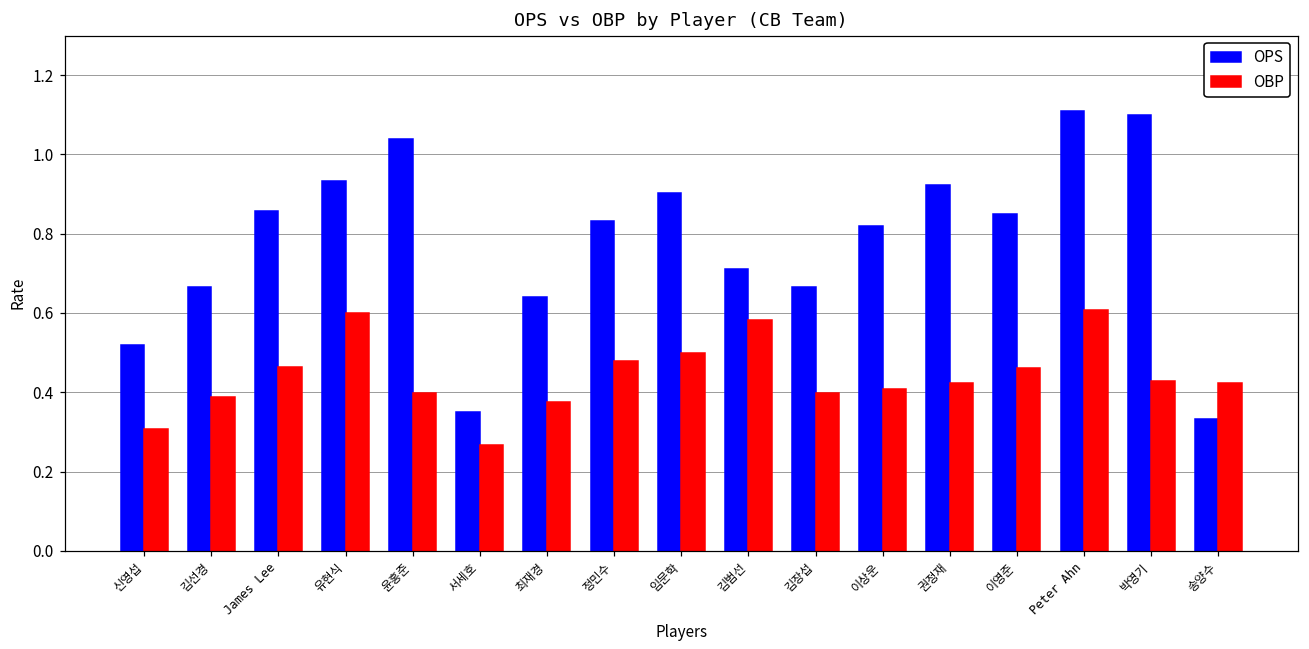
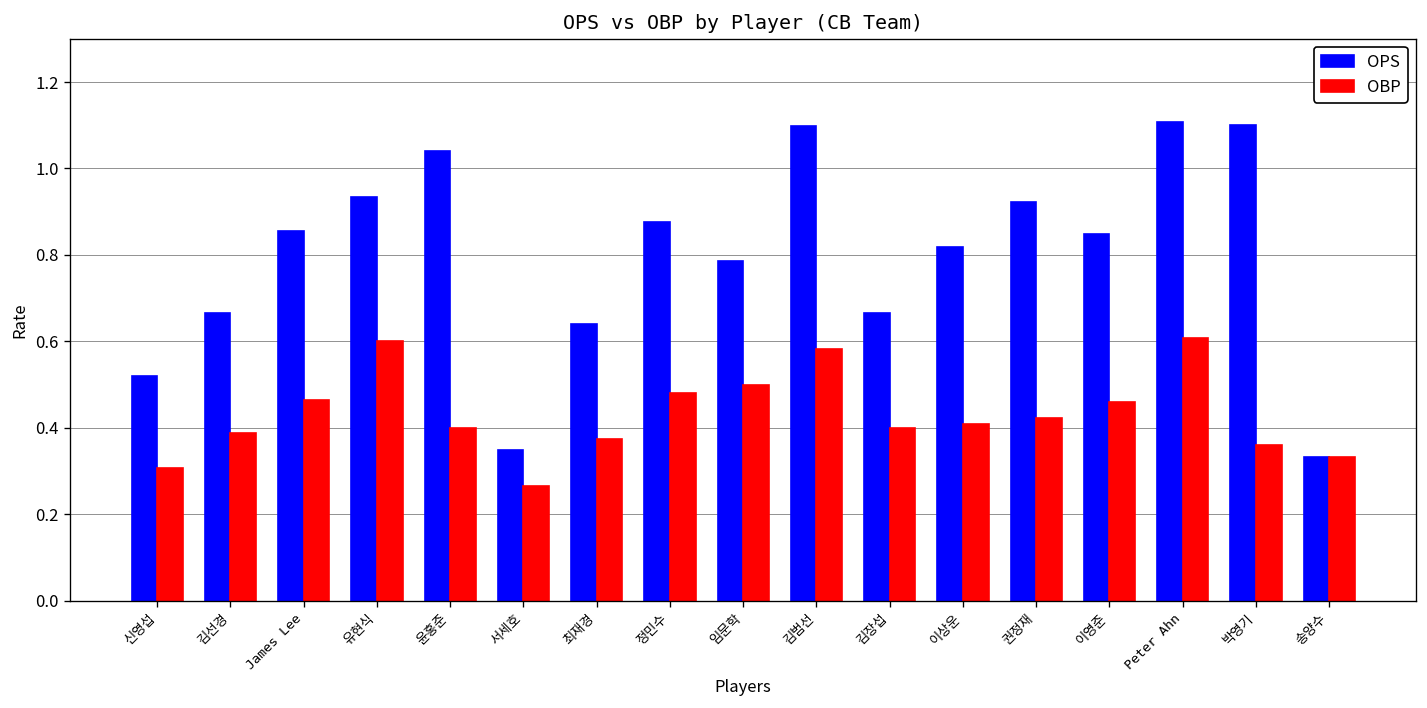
OPS, 정민수: 0.83 -> 0.88
OPS, 임문학: 0.90 -> 0.79
OPS, 김범선: 0.71 -> 1.10
OBP, 박영기: 0.43 -> 0.36
OBP, 송양수: 0.42 -> 0.33
